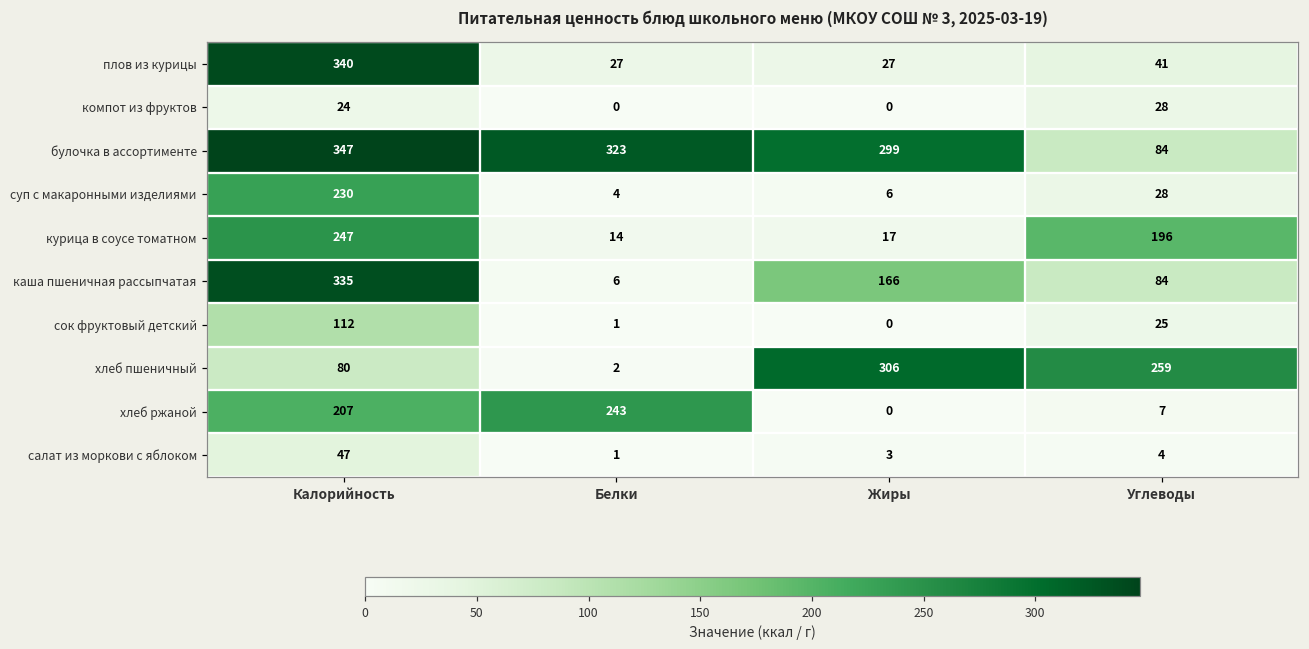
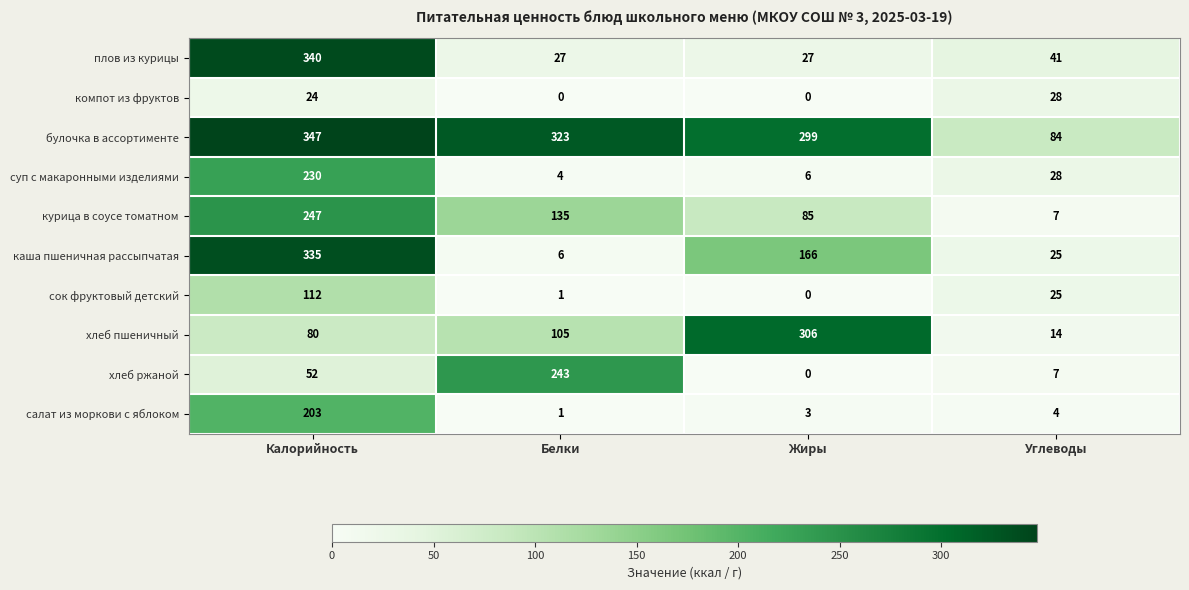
курица в соусе томатном, Белки: 14 -> 135
курица в соусе томатном, Жиры: 17 -> 85
курица в соусе томатном, Углеводы: 196 -> 7
каша пшеничная рассыпчатая, Углеводы: 84 -> 25
хлеб пшеничный, Белки: 2 -> 105
хлеб пшеничный, Углеводы: 259 -> 14
хлеб ржаной, Калорийность: 207 -> 52
салат из моркови с яблоком, Калорийность: 47 -> 203
